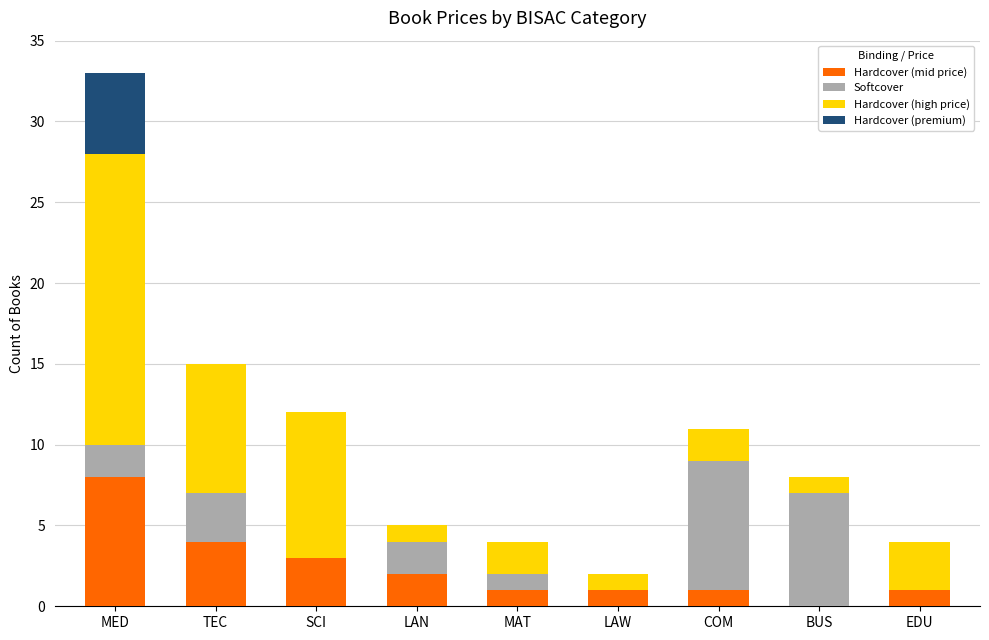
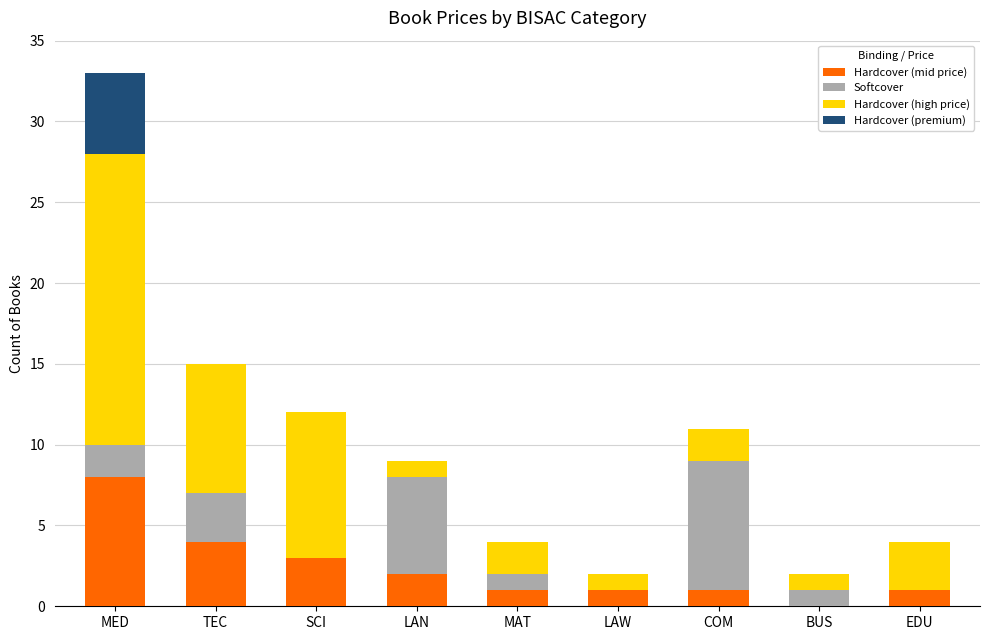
Softcover, LAN: 2 -> 6
Softcover, BUS: 7 -> 1
